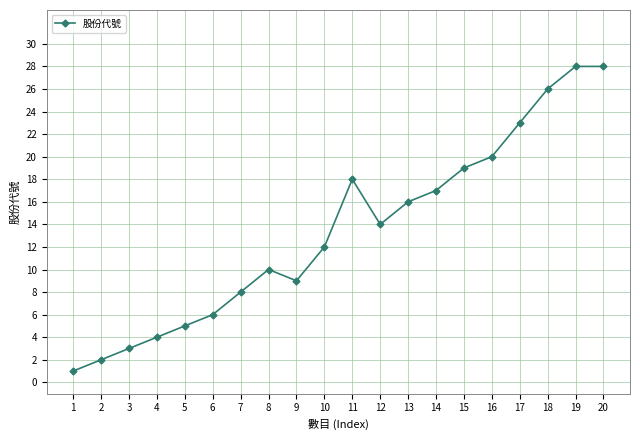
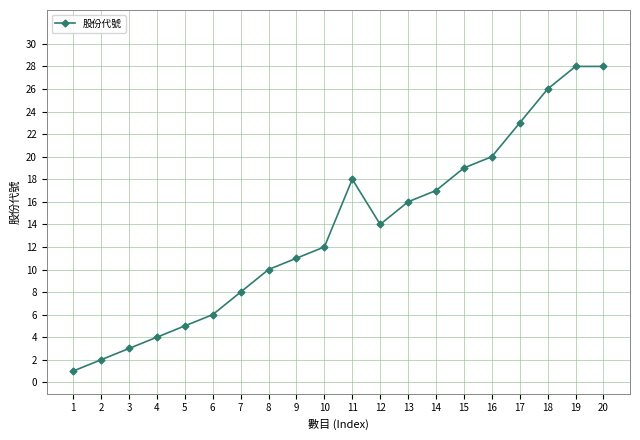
9: 9 -> 11
